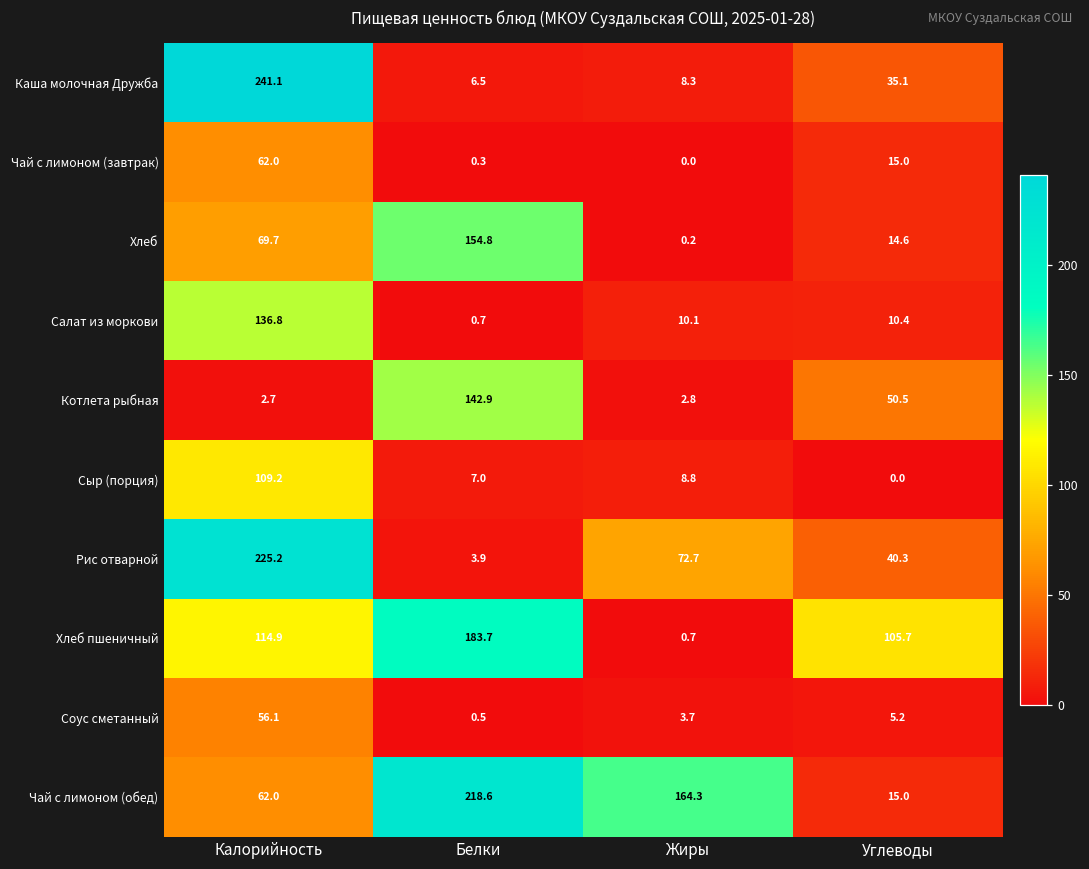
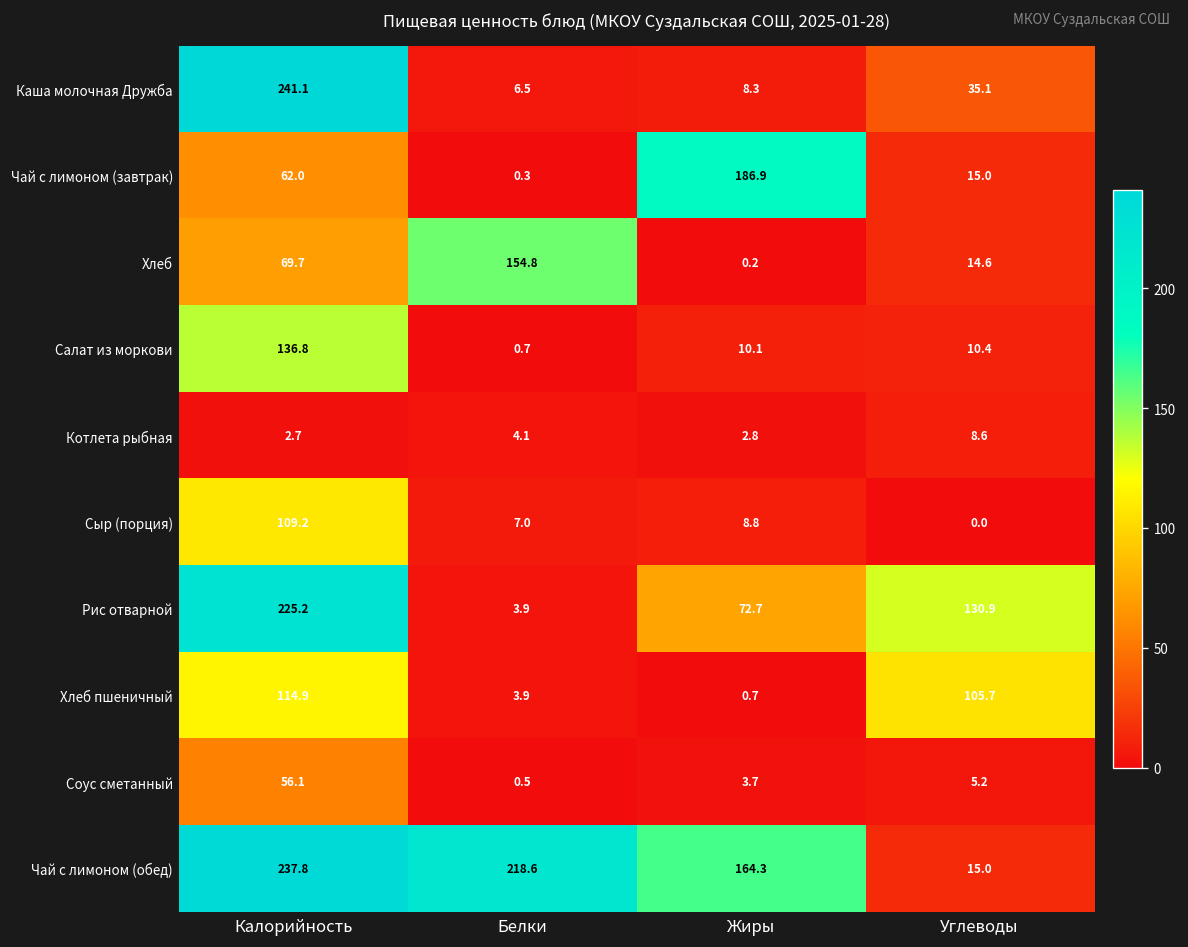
Чай с лимоном (завтрак), Жиры: 0.0 -> 186.9
Котлета рыбная, Белки: 142.9 -> 4.1
Котлета рыбная, Углеводы: 50.5 -> 8.6
Рис отварной, Углеводы: 40.3 -> 130.9
Хлеб пшеничный, Белки: 183.7 -> 3.9
Чай с лимоном (обед), Калорийность: 62.0 -> 237.8
